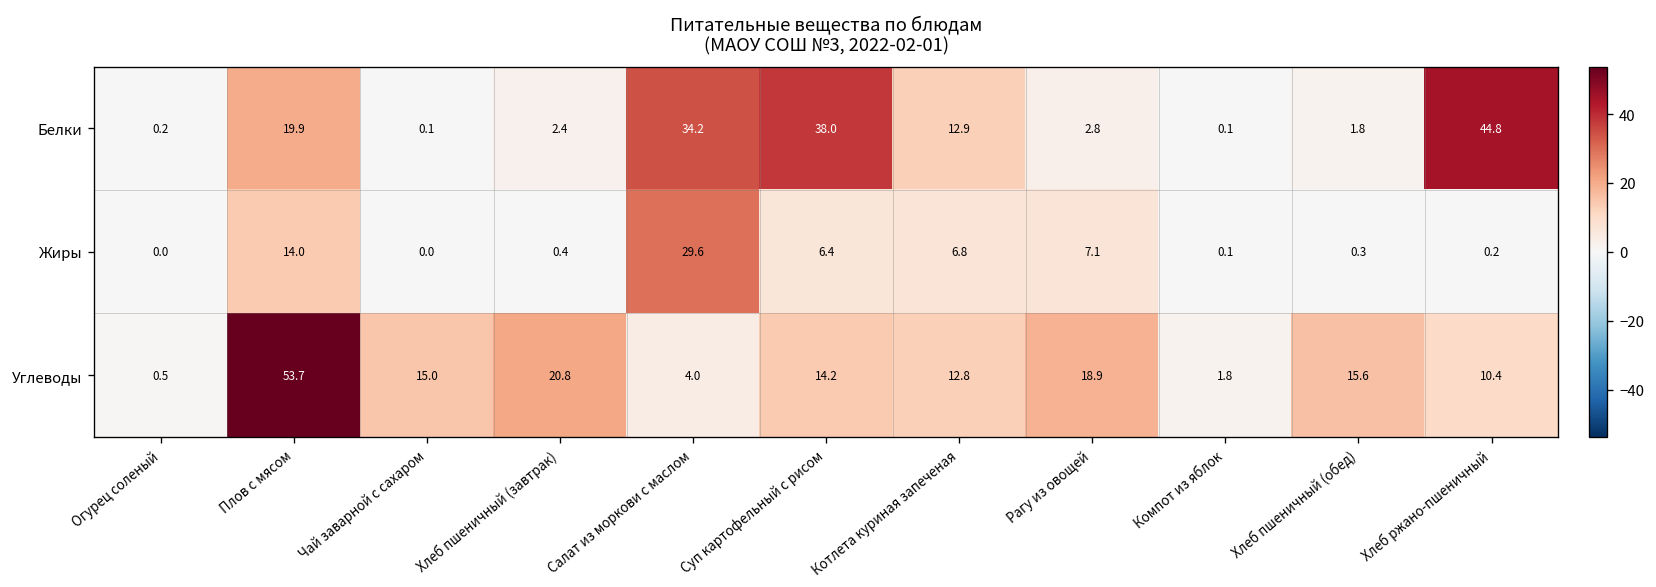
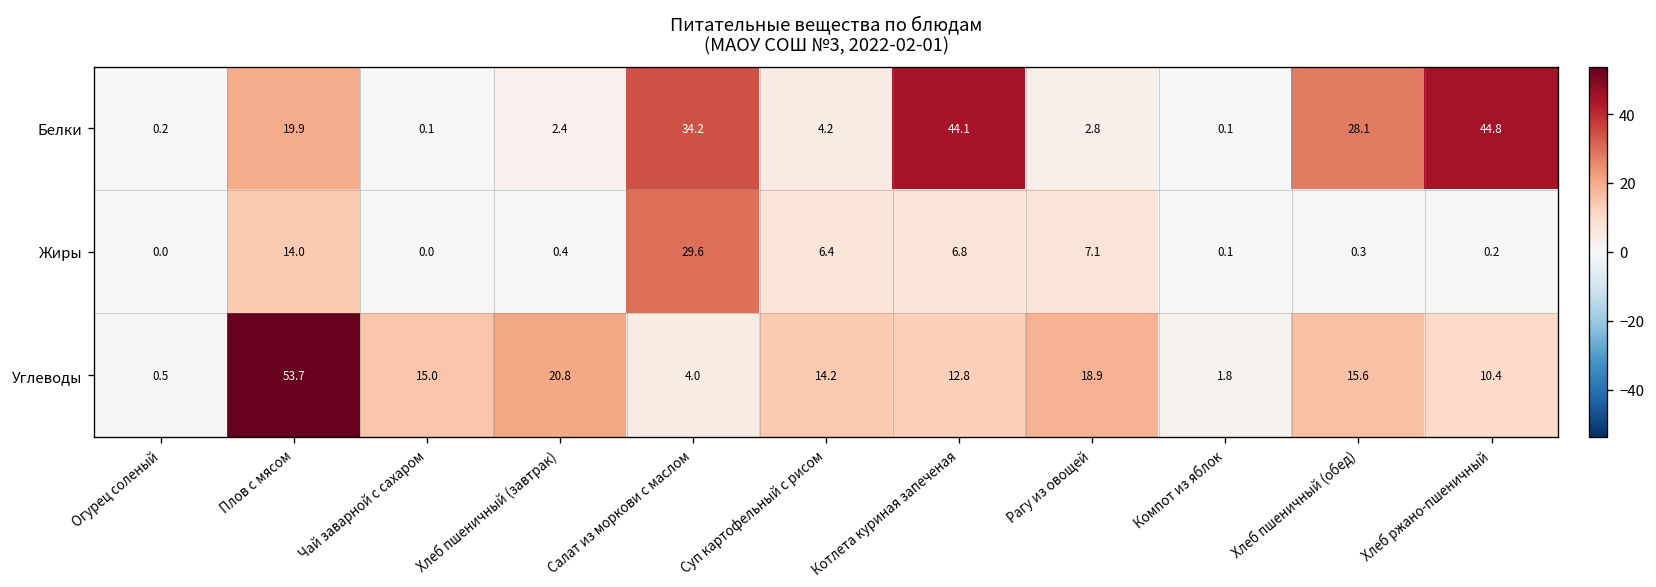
Белки, Суп картофельный с рисом: 38.0 -> 4.2
Белки, Котлета куриная запеченая: 12.9 -> 44.1
Белки, Хлеб пшеничный (обед): 1.8 -> 28.1
